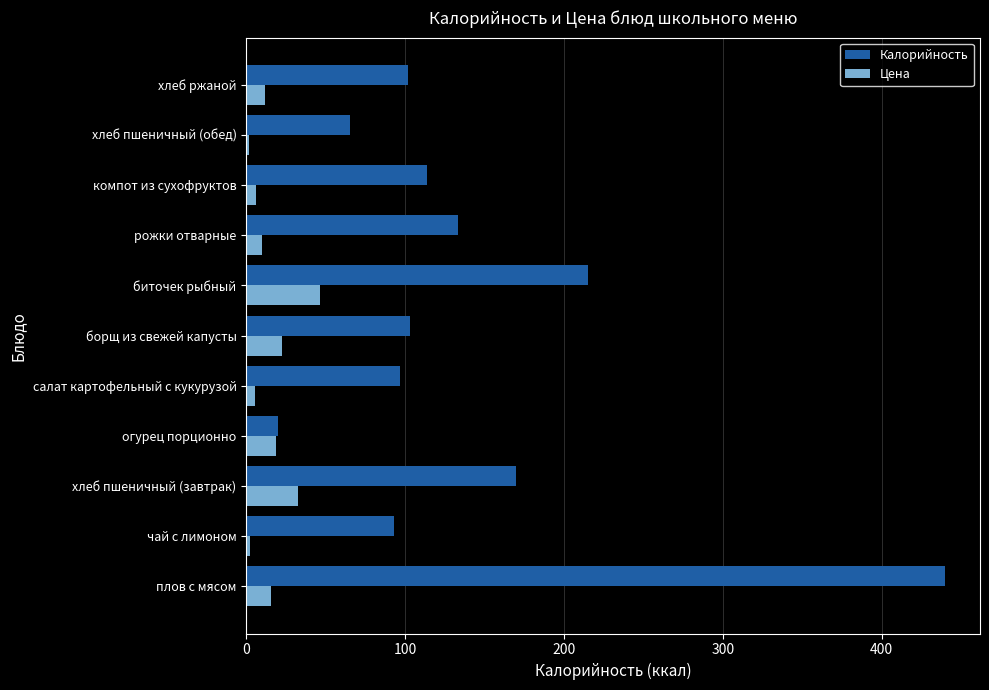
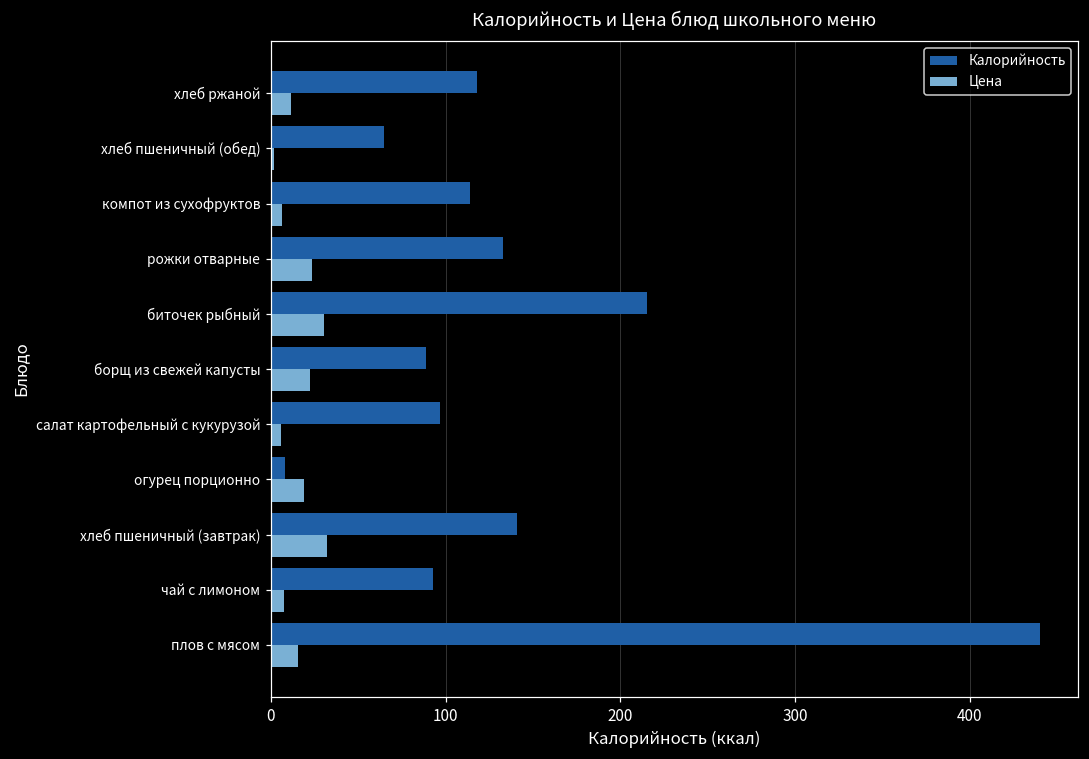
Калорийность, хлеб ржаной: 102 -> 118
Цена, рожки отварные: 10 -> 24
Цена, биточек рыбный: 46 -> 30
Калорийность, борщ из свежей капусты: 103 -> 89
Калорийность, огурец порционно: 20 -> 8
Калорийность, хлеб пшеничный (завтрак): 170 -> 141
Цена, чай с лимоном: 3 -> 8
